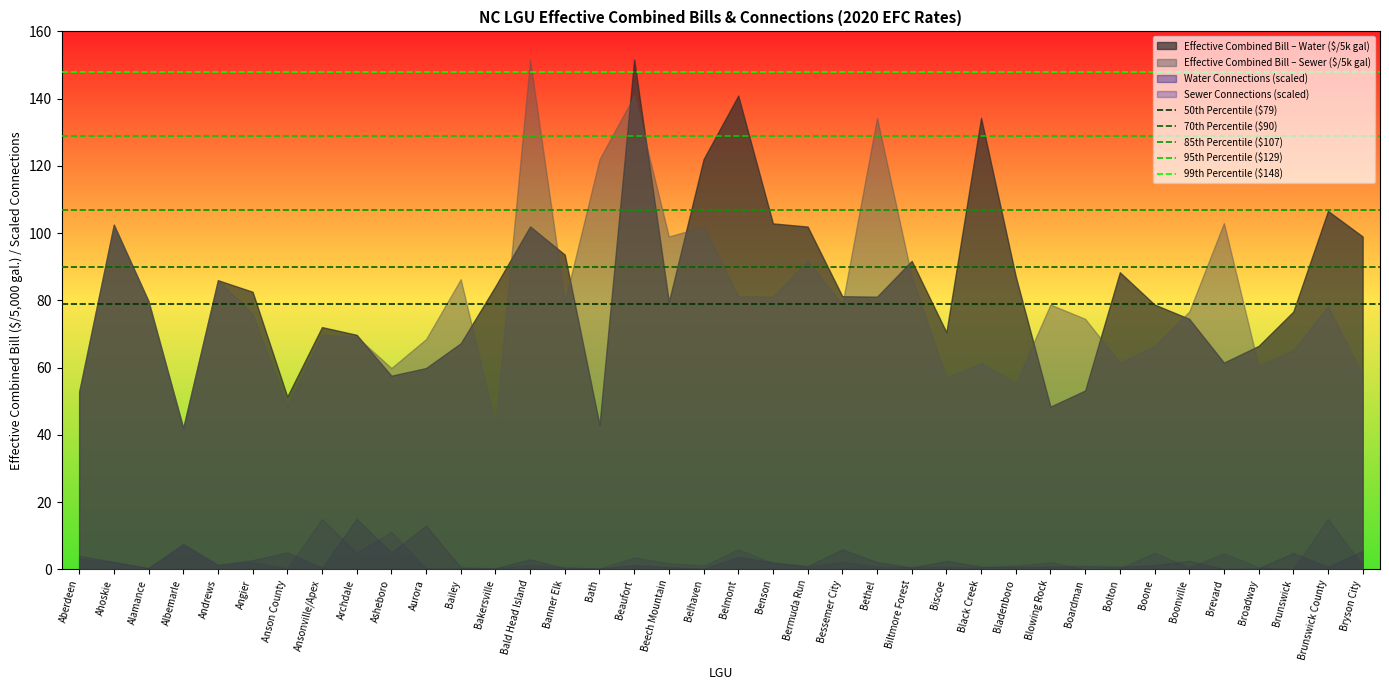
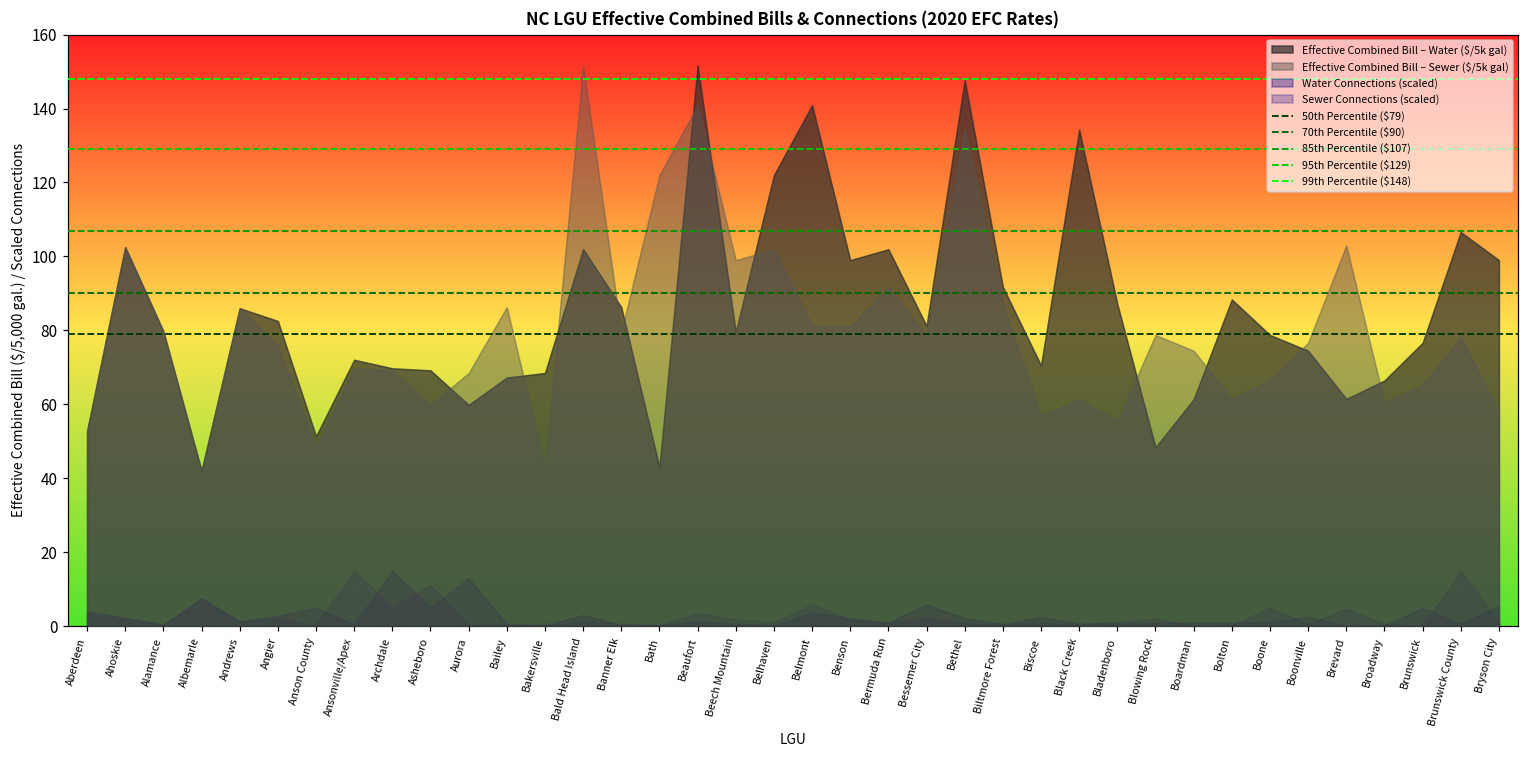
Effective Combined Bill – Water ($/5k gal), Asheboro: 58 -> 69
Effective Combined Bill – Water ($/5k gal), Bakersville: 84 -> 68
Effective Combined Bill – Water ($/5k gal), Banner Elk: 94 -> 86
Effective Combined Bill – Water ($/5k gal), Benson: 103 -> 99
Effective Combined Bill – Water ($/5k gal), Bethel: 81 -> 148
Effective Combined Bill – Water ($/5k gal), Boardman: 53 -> 61
